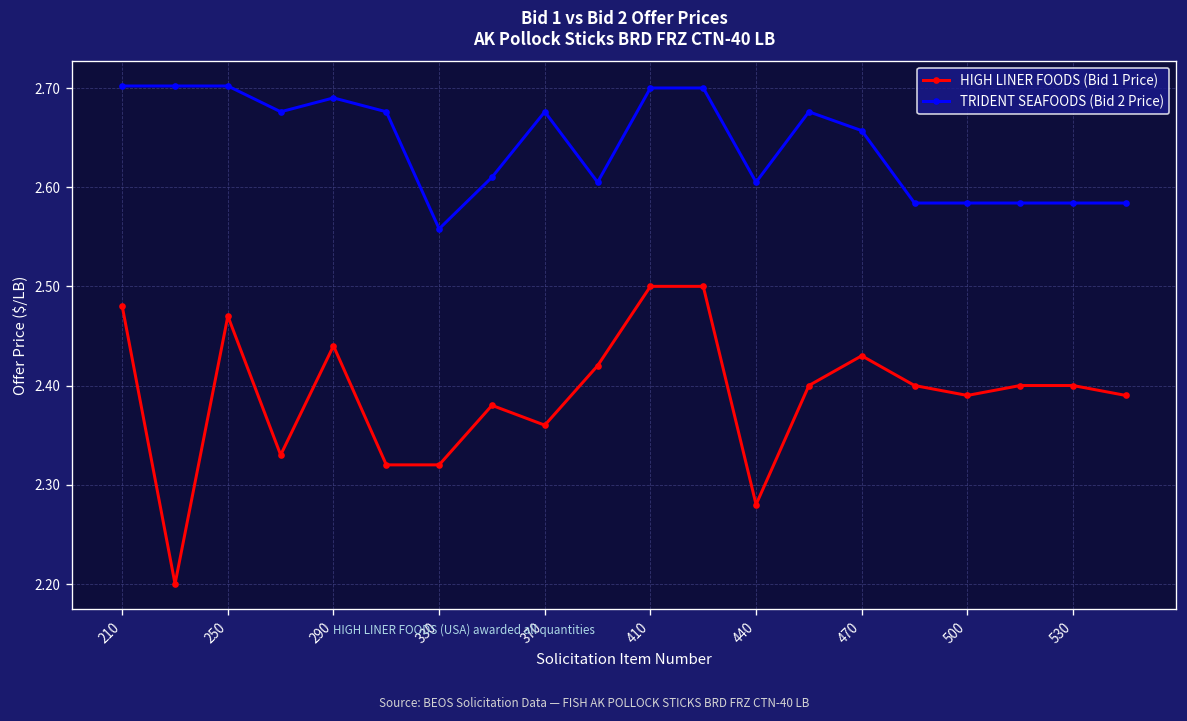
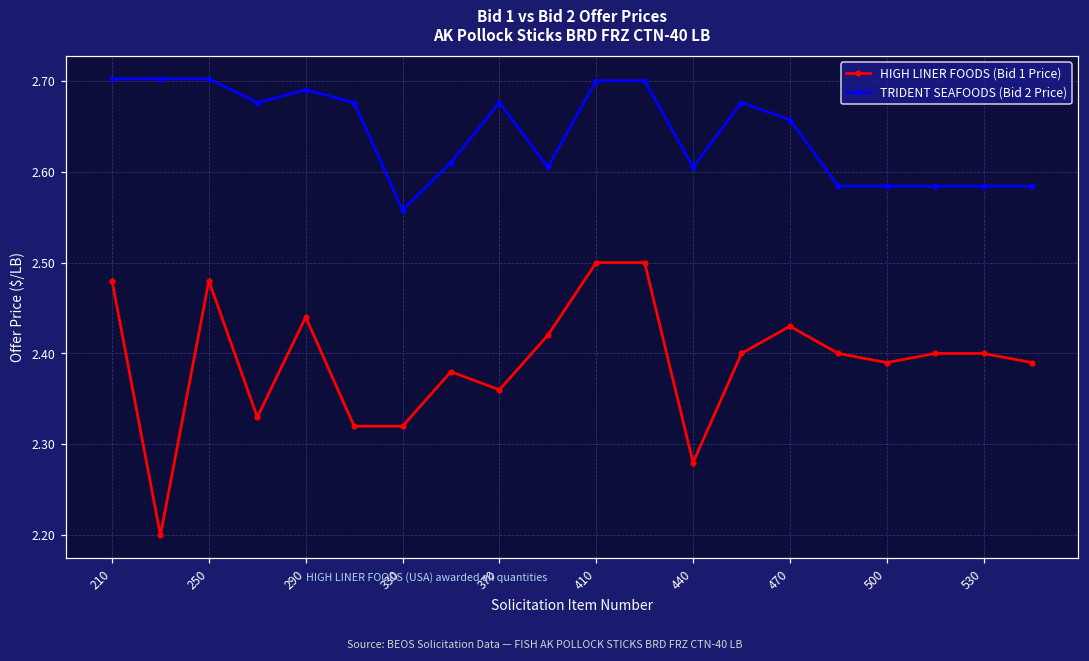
HIGH LINER FOODS (Bid 1 Price), 250: 2.47 -> 2.48
